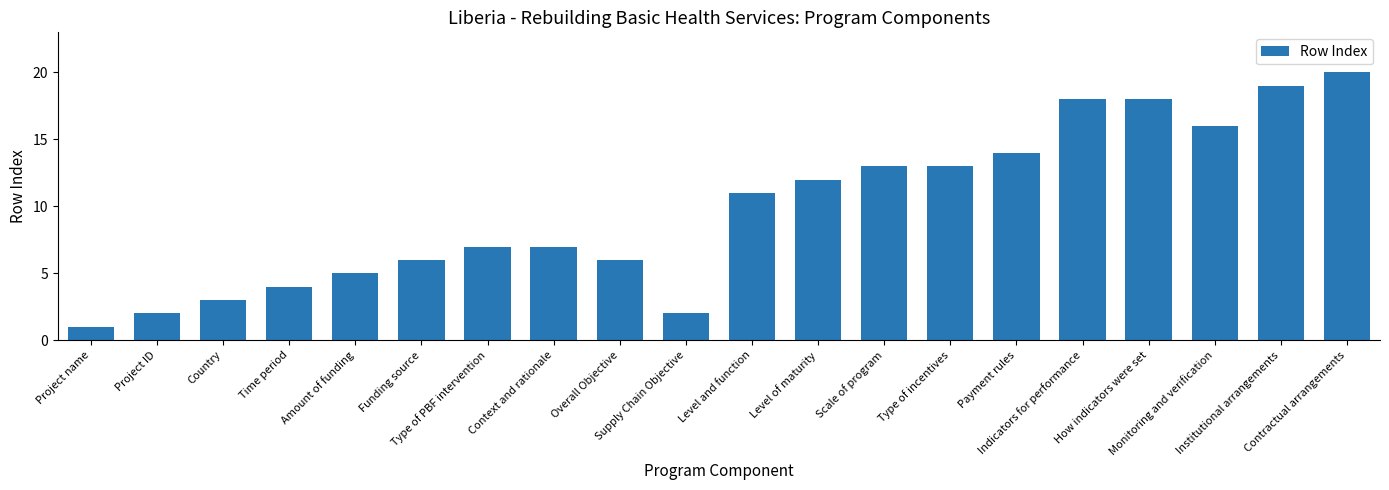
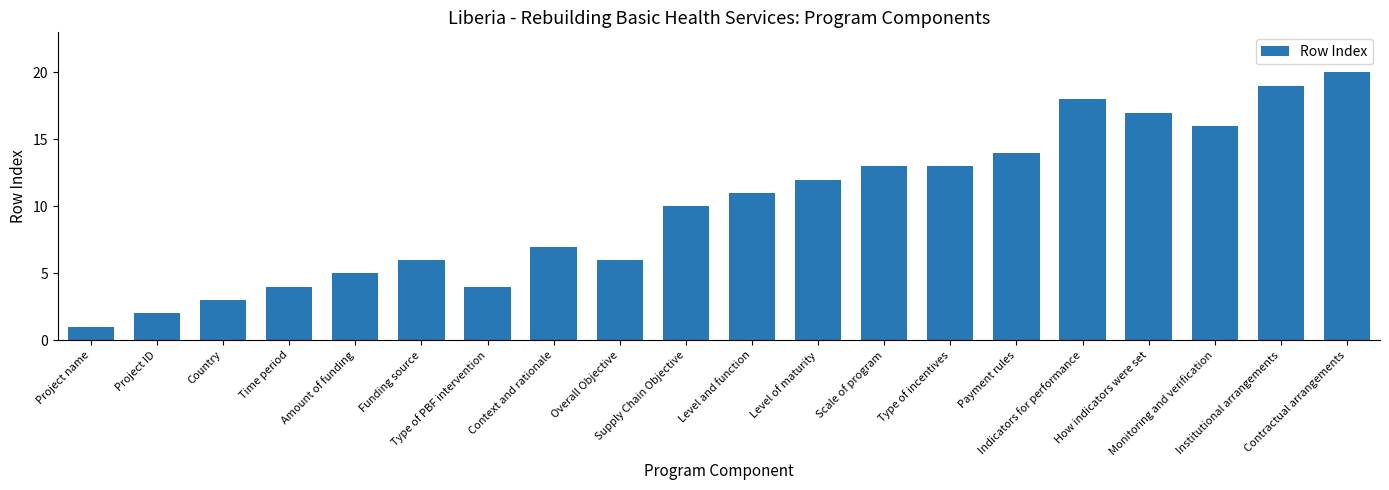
Type of PBF intervention: 7 -> 4
Supply Chain Objective: 2 -> 10
How indicators were set: 18 -> 17
